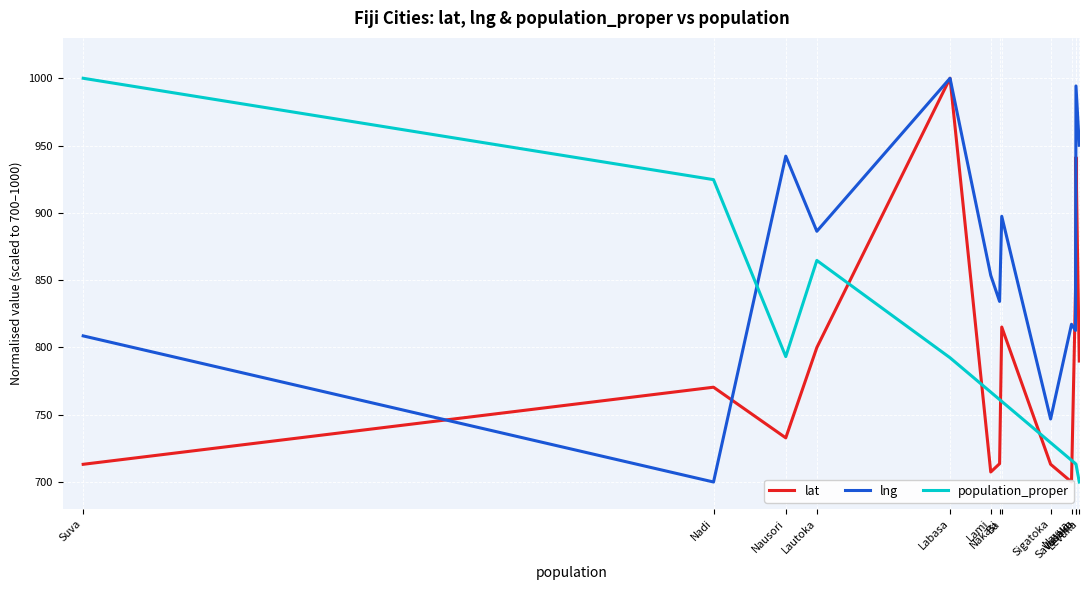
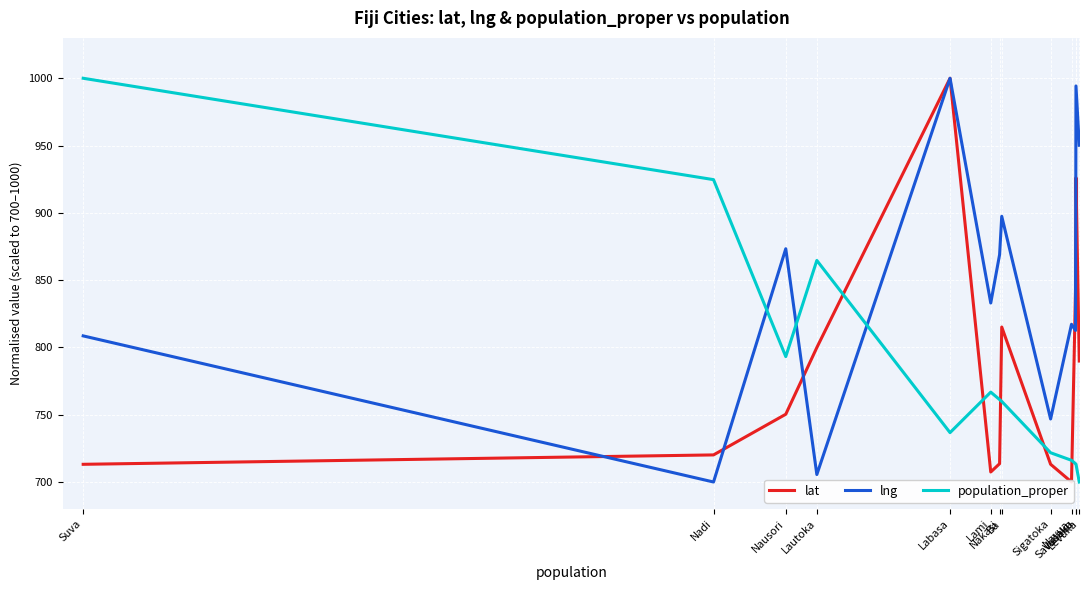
lat, Nadi: 770 -> 720
lat, Nausori: 733 -> 750
lng, Nausori: 942 -> 873
lng, Lautoka: 886 -> 706
population_proper, Labasa: 792 -> 737
lng, Lami: 854 -> 833
lng, Nakasi: 834 -> 869
population_proper, Sigatoka: 729 -> 722
lat, Savusavu: 941 -> 926
